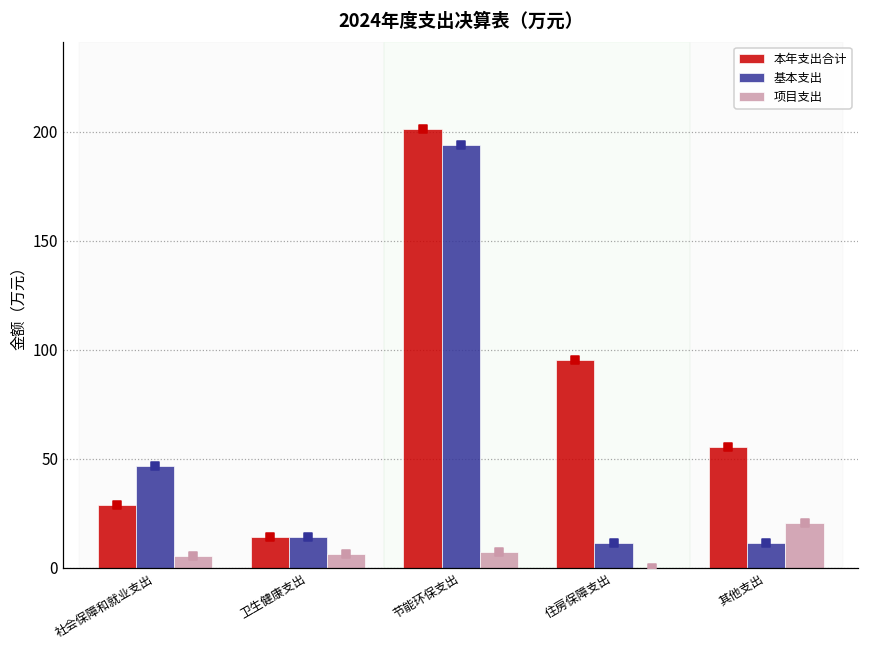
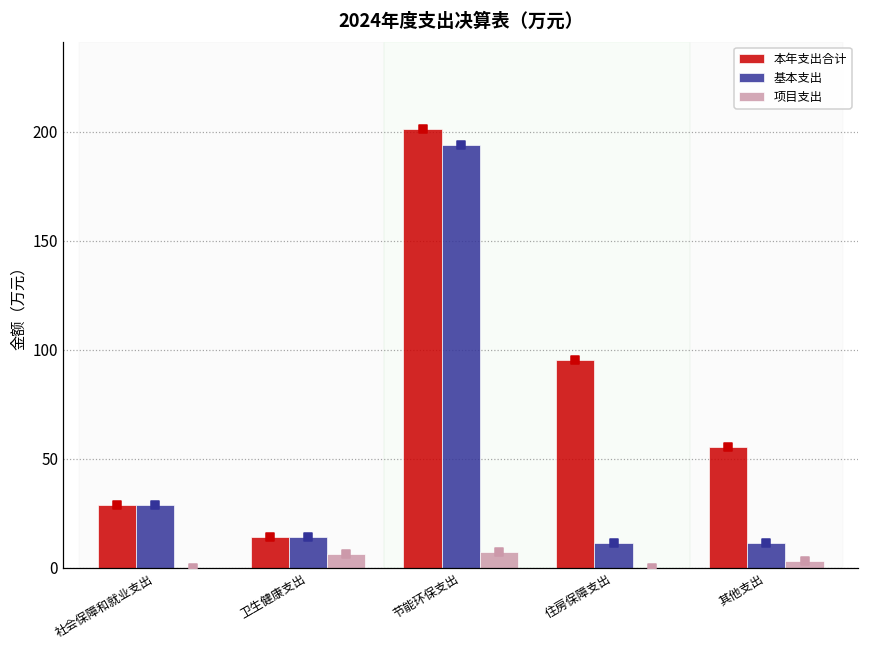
基本支出, 社会保障和就业支出: 46 -> 29
项目支出, 社会保障和就业支出: 5 -> 0
项目支出, 其他支出: 21 -> 3
